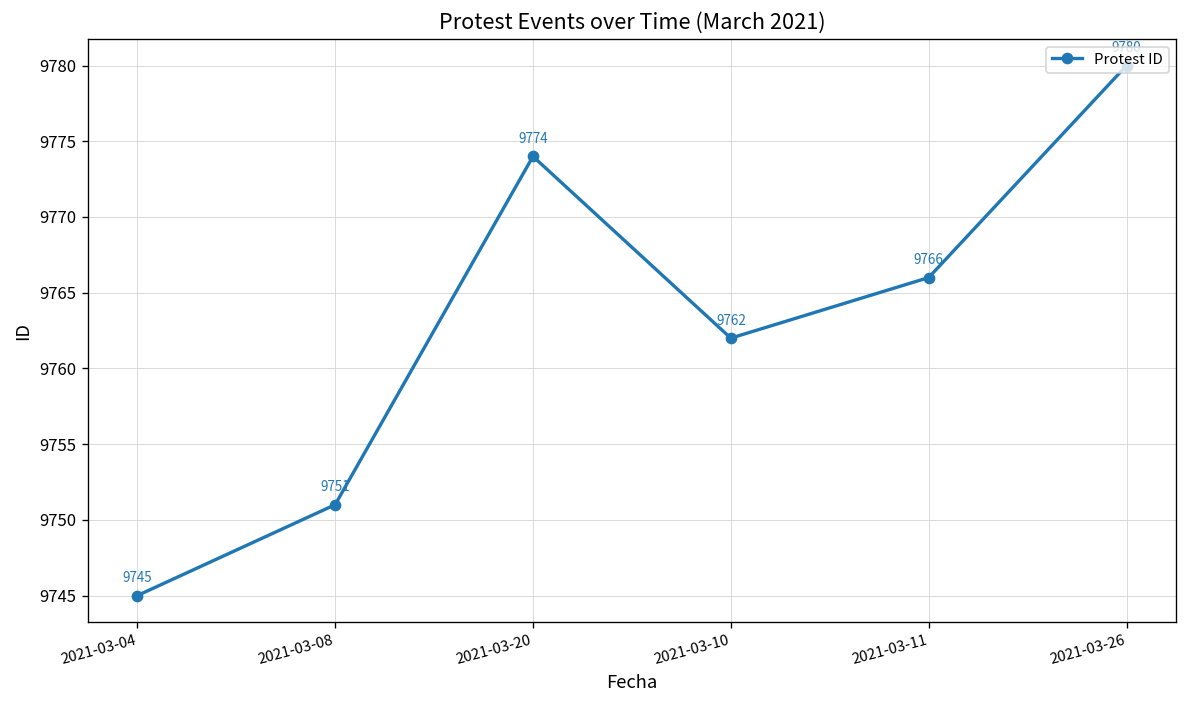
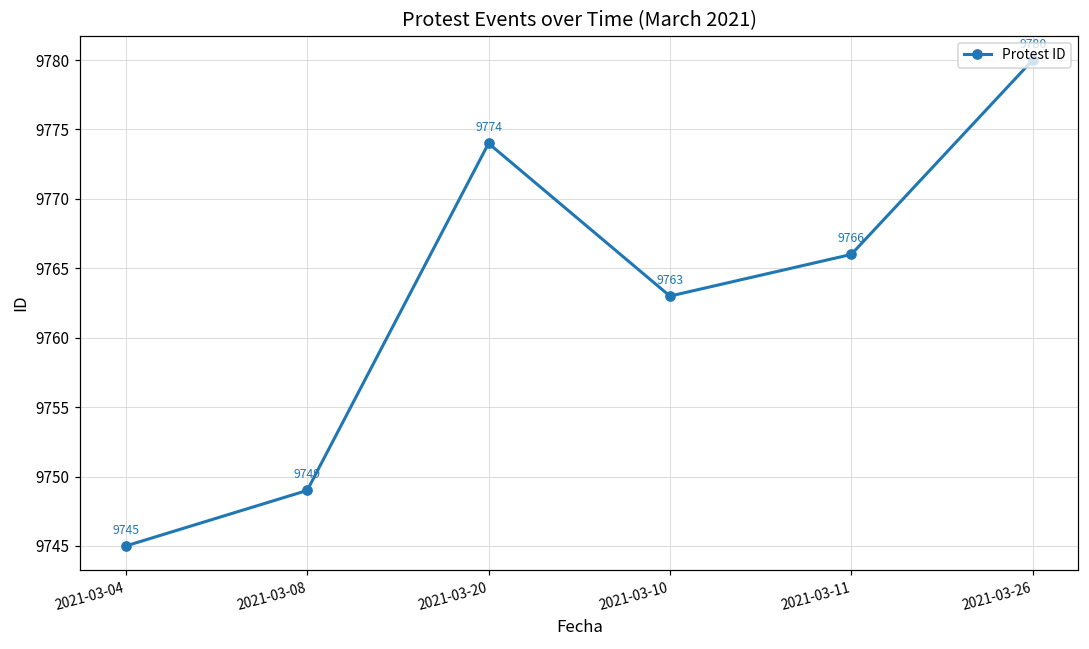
2021-03-08: 9751 -> 9749
2021-03-10: 9762 -> 9763
